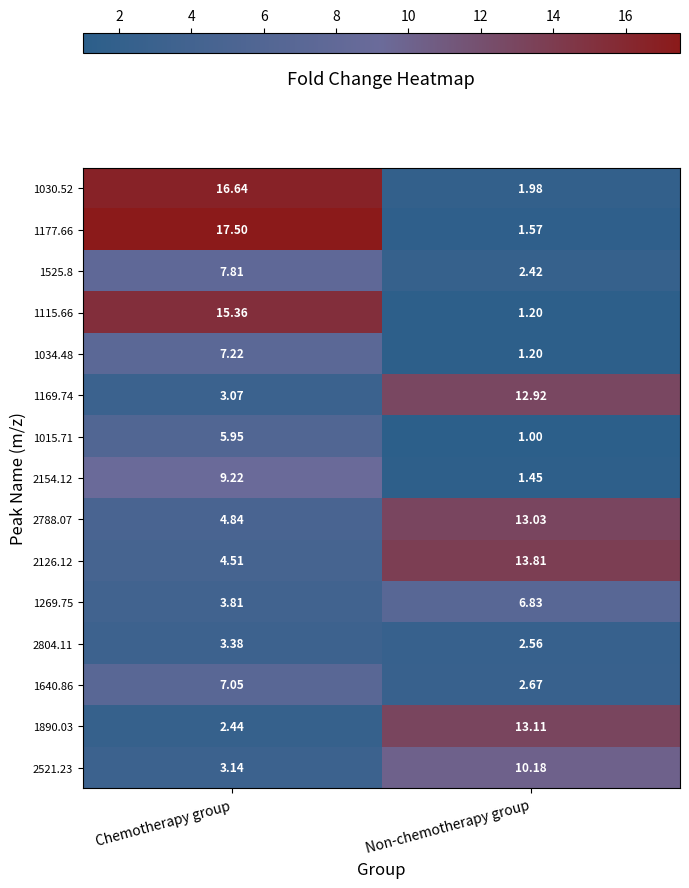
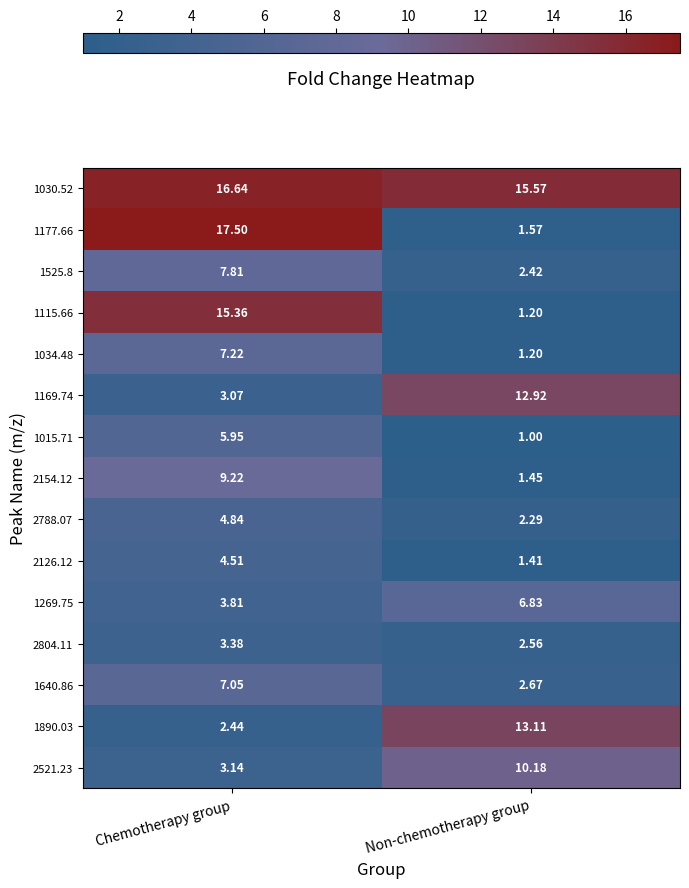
1030.52, Non-chemotherapy group: 1.98 -> 15.57
2788.07, Non-chemotherapy group: 13.03 -> 2.29
2126.12, Non-chemotherapy group: 13.81 -> 1.41
